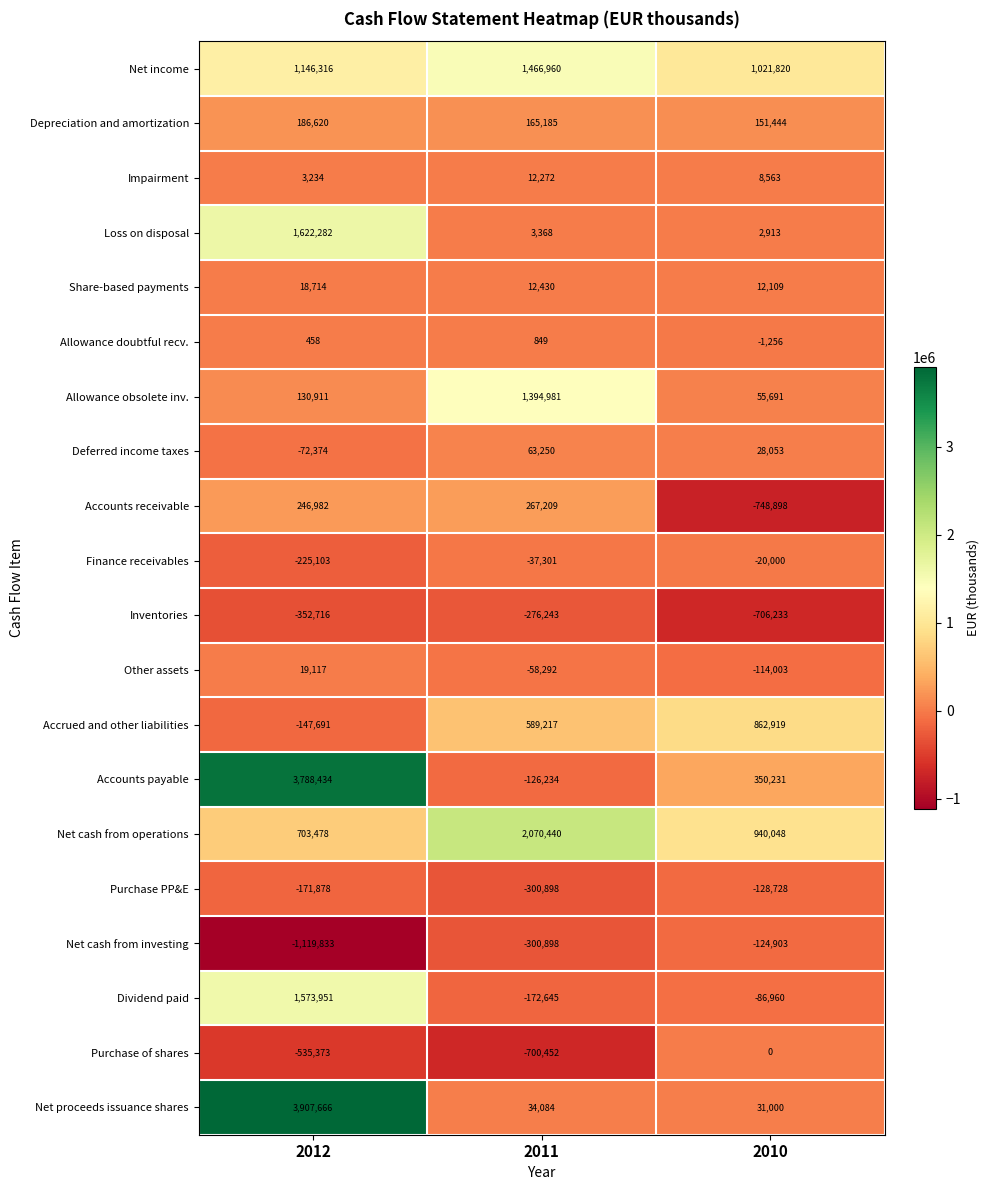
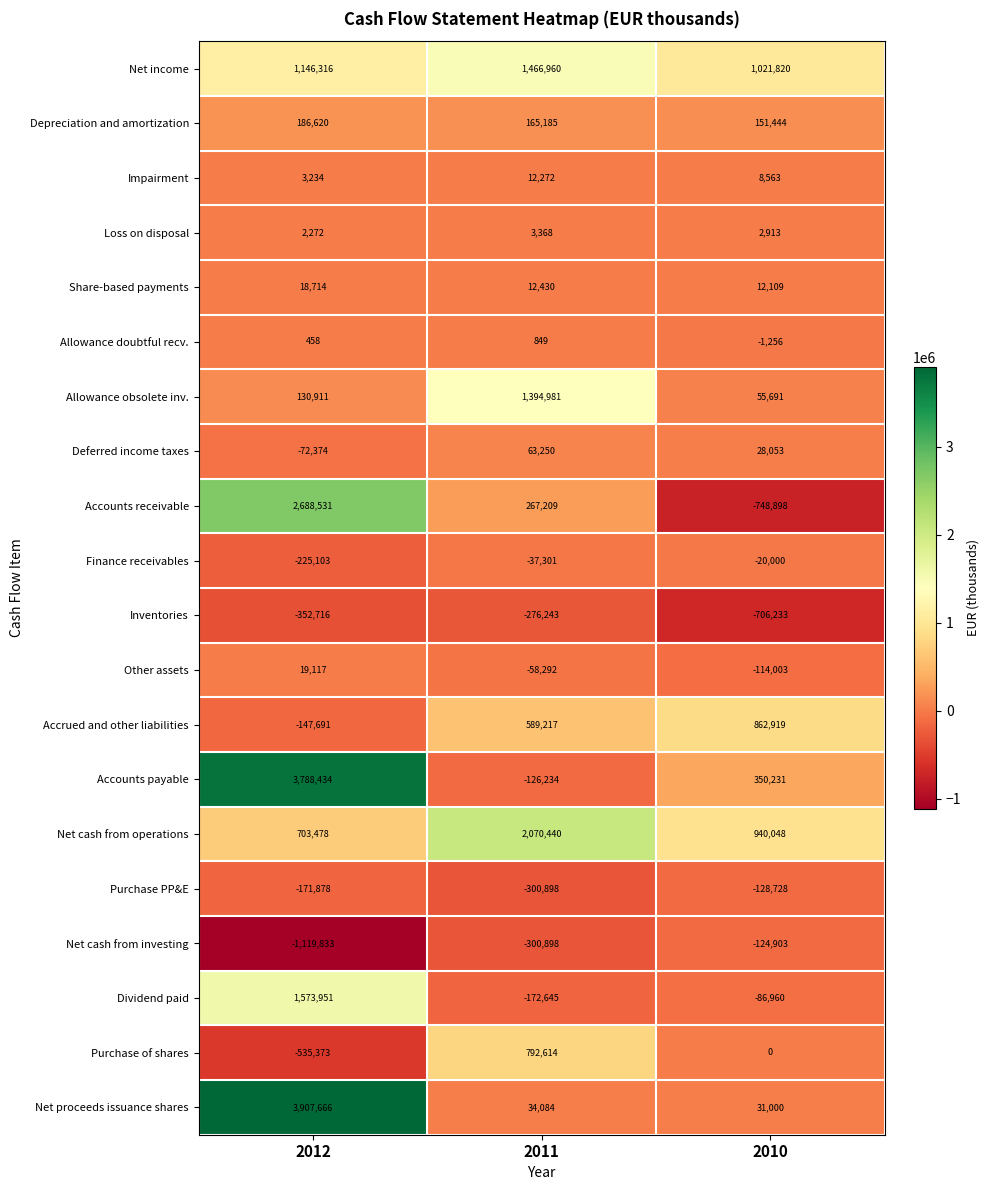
Loss on disposal, 2012: 1,622,282 -> 2,272
Accounts receivable, 2012: 246,982 -> 2,688,531
Purchase of shares, 2011: -700,452 -> 792,614
